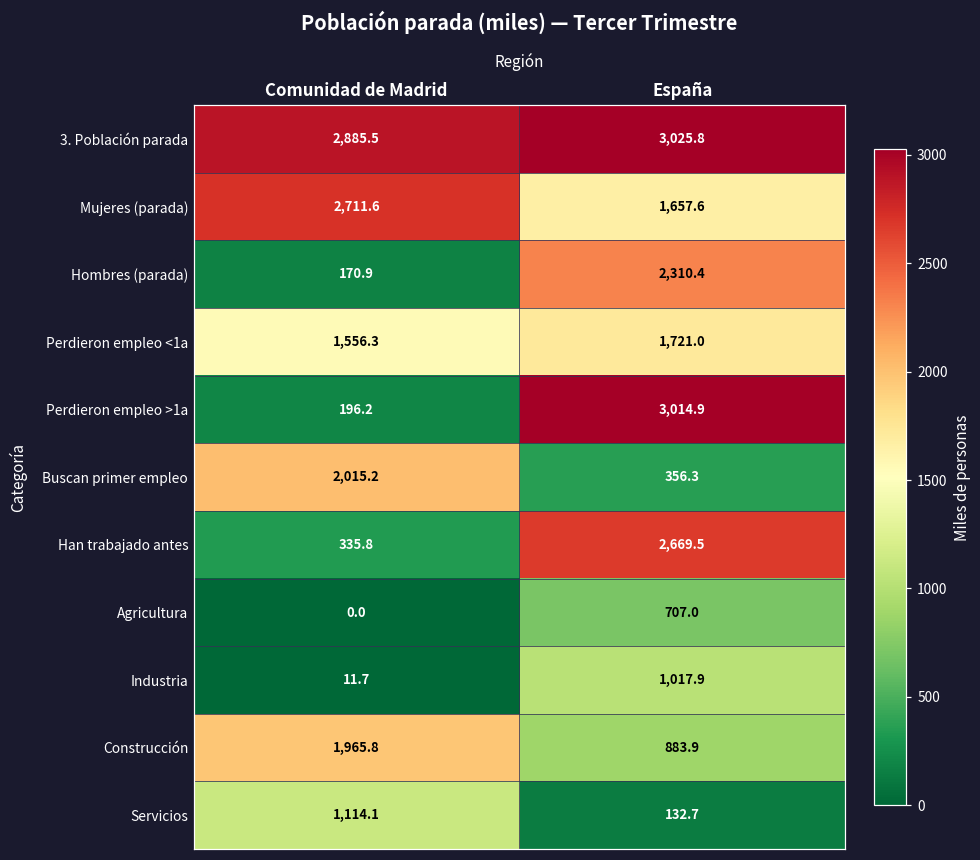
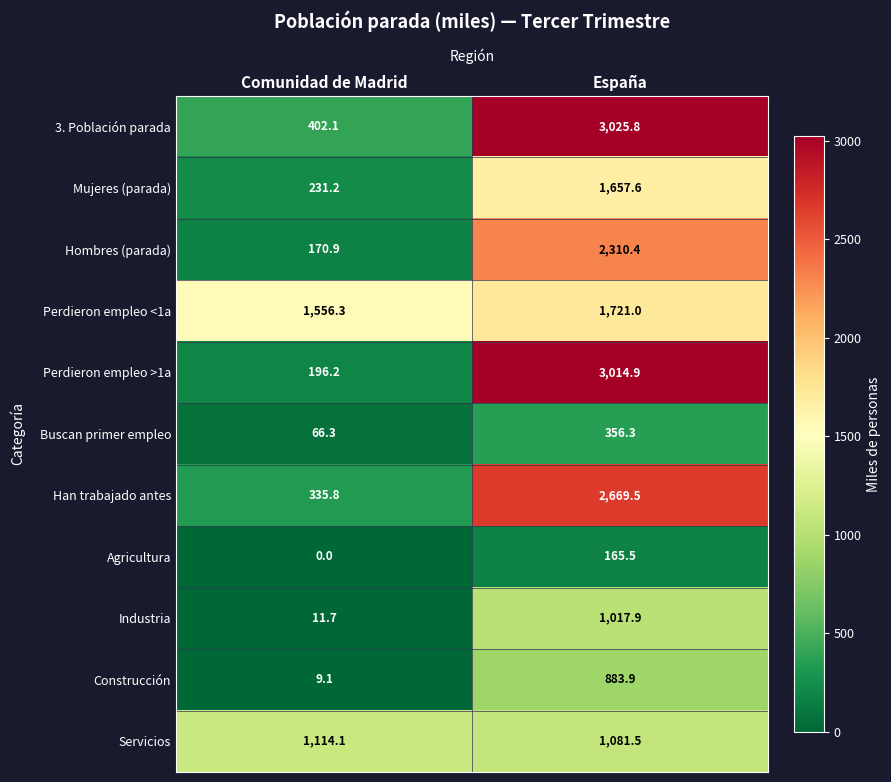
3. Población parada, Comunidad de Madrid: 2,885.5 -> 402.1
Mujeres (parada), Comunidad de Madrid: 2,711.6 -> 231.2
Buscan primer empleo, Comunidad de Madrid: 2,015.2 -> 66.3
Agricultura, España: 707.0 -> 165.5
Construcción, Comunidad de Madrid: 1,965.8 -> 9.1
Servicios, España: 132.7 -> 1,081.5
